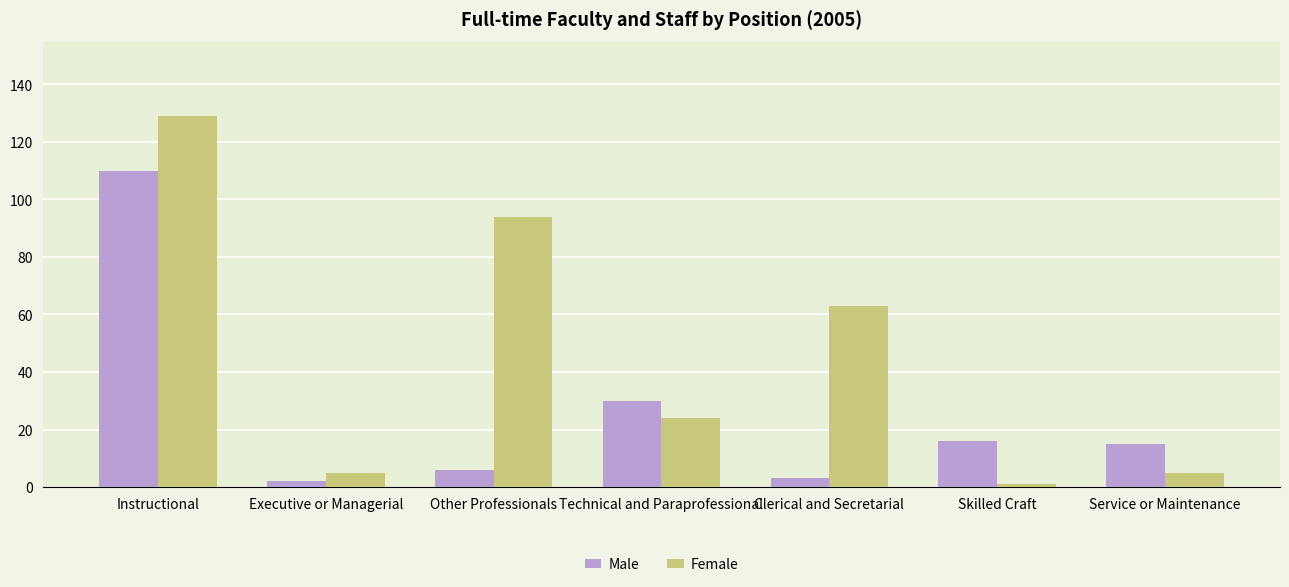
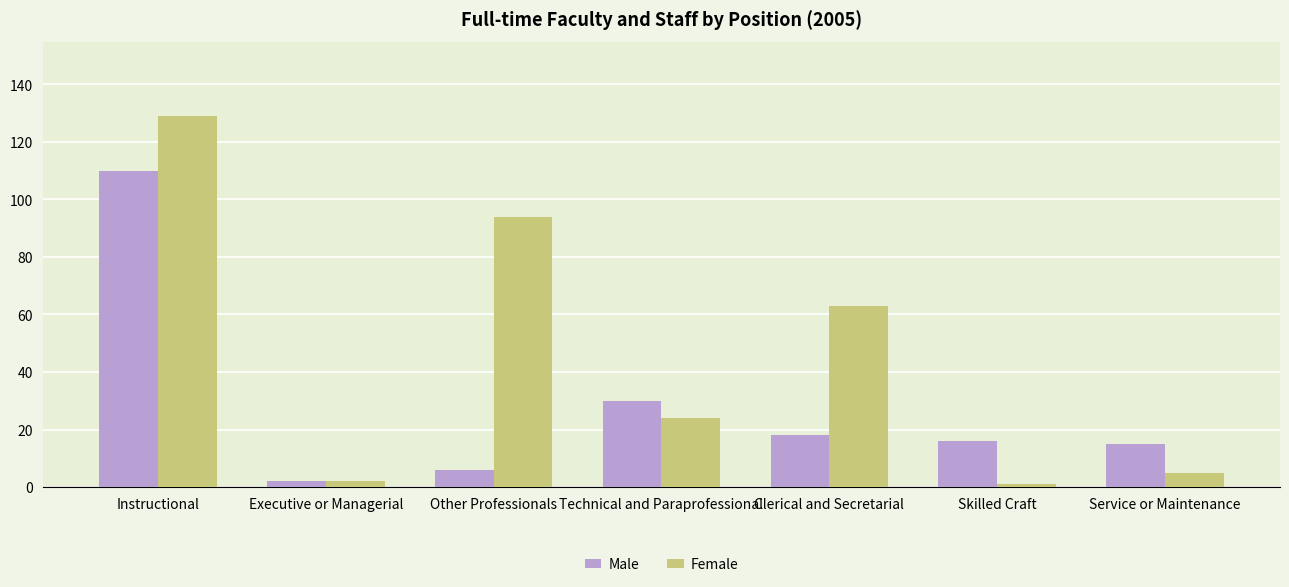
Female, Executive or Managerial: 5 -> 2
Male, Clerical and Secretarial: 3 -> 18
